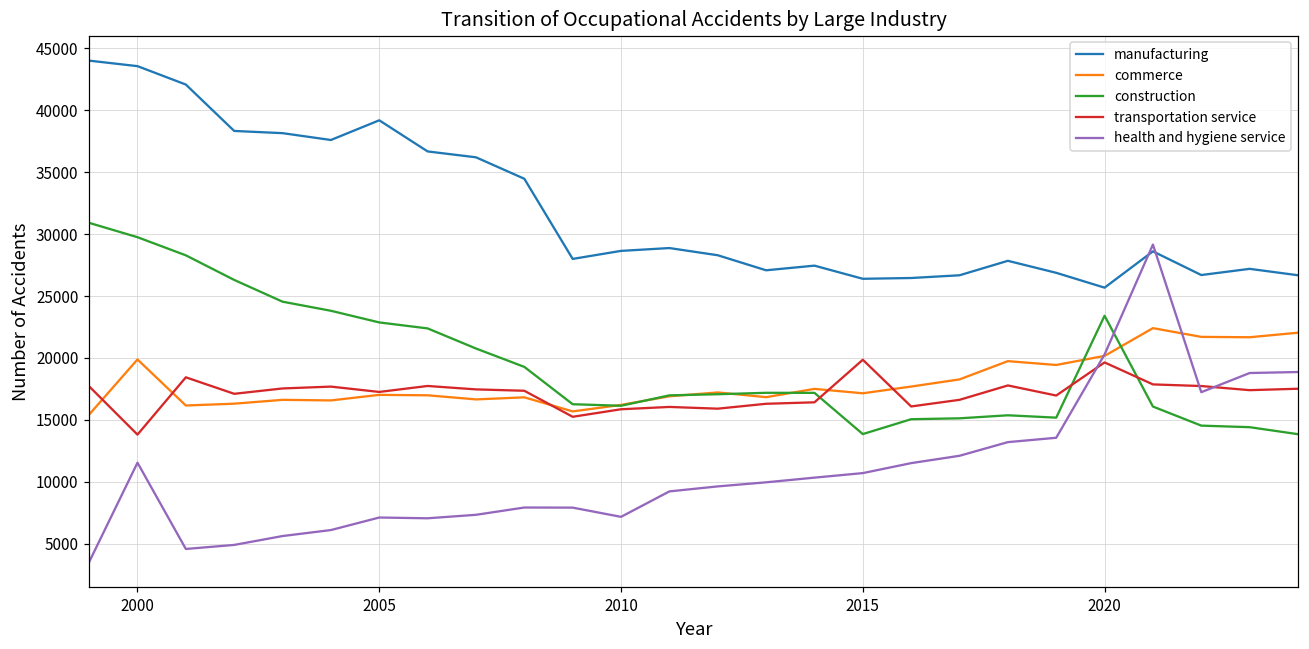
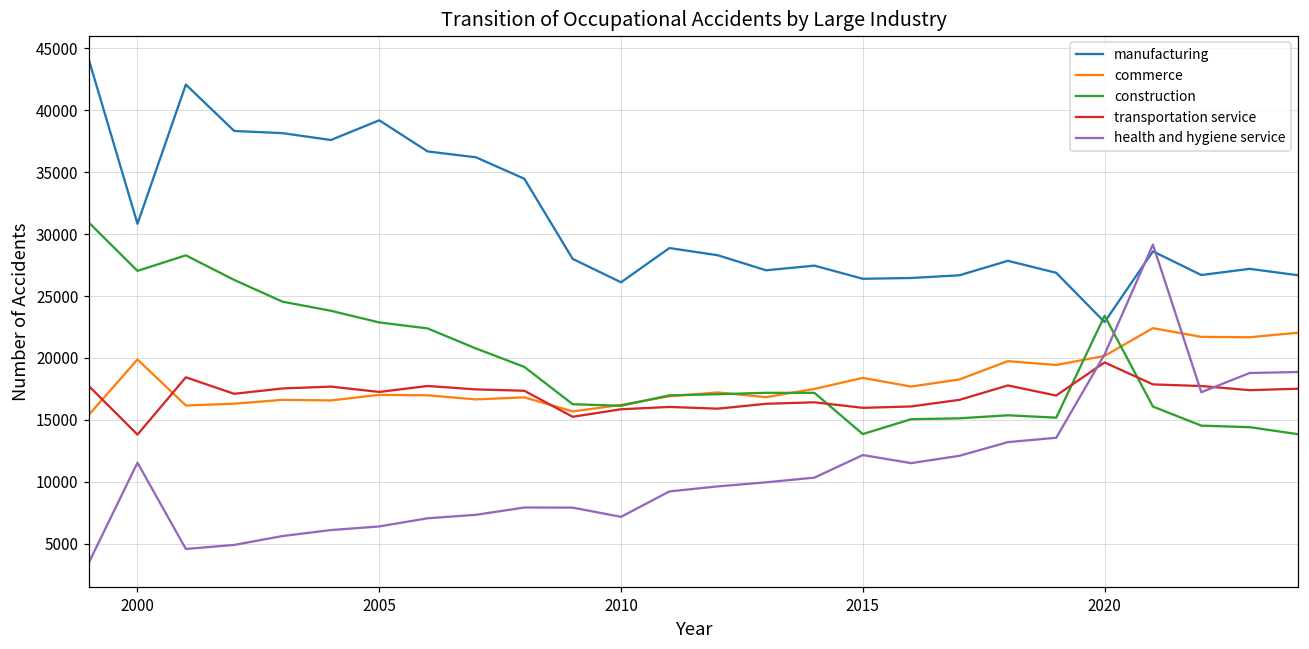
manufacturing, 2000: 43600 -> 30800
construction, 2000: 29700 -> 27000
health and hygiene service, 2005: 7100 -> 6400
manufacturing, 2010: 28600 -> 26100
commerce, 2015: 17200 -> 18400
transportation service, 2015: 19900 -> 16000
health and hygiene service, 2015: 10700 -> 12200
manufacturing, 2020: 25700 -> 22900
